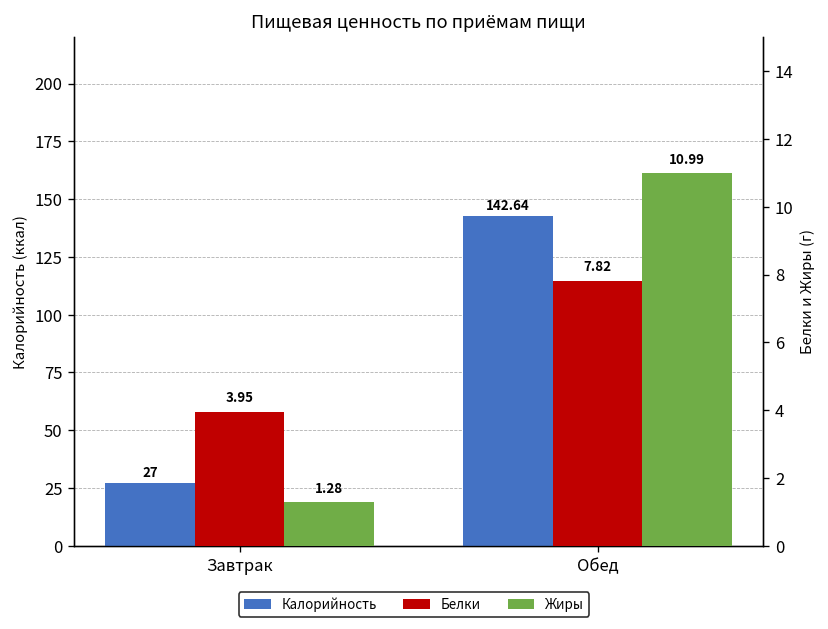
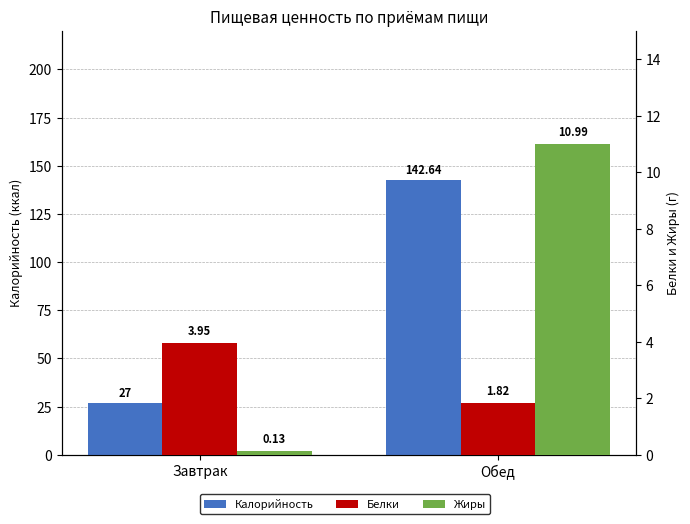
Жиры, Завтрак: 1.28 -> 0.13
Белки, Обед: 7.82 -> 1.82
